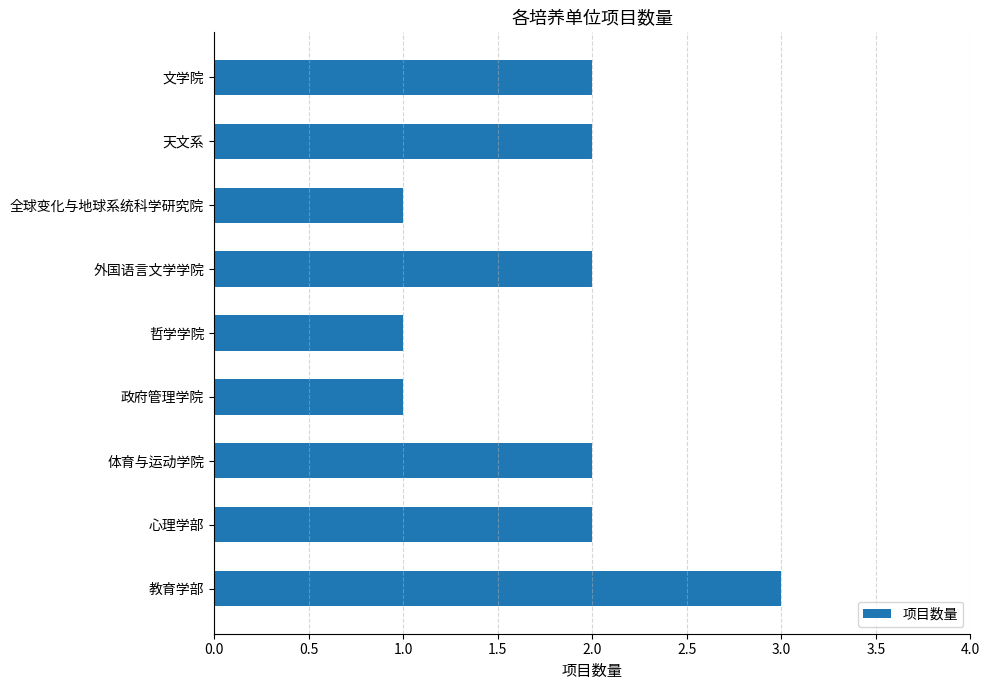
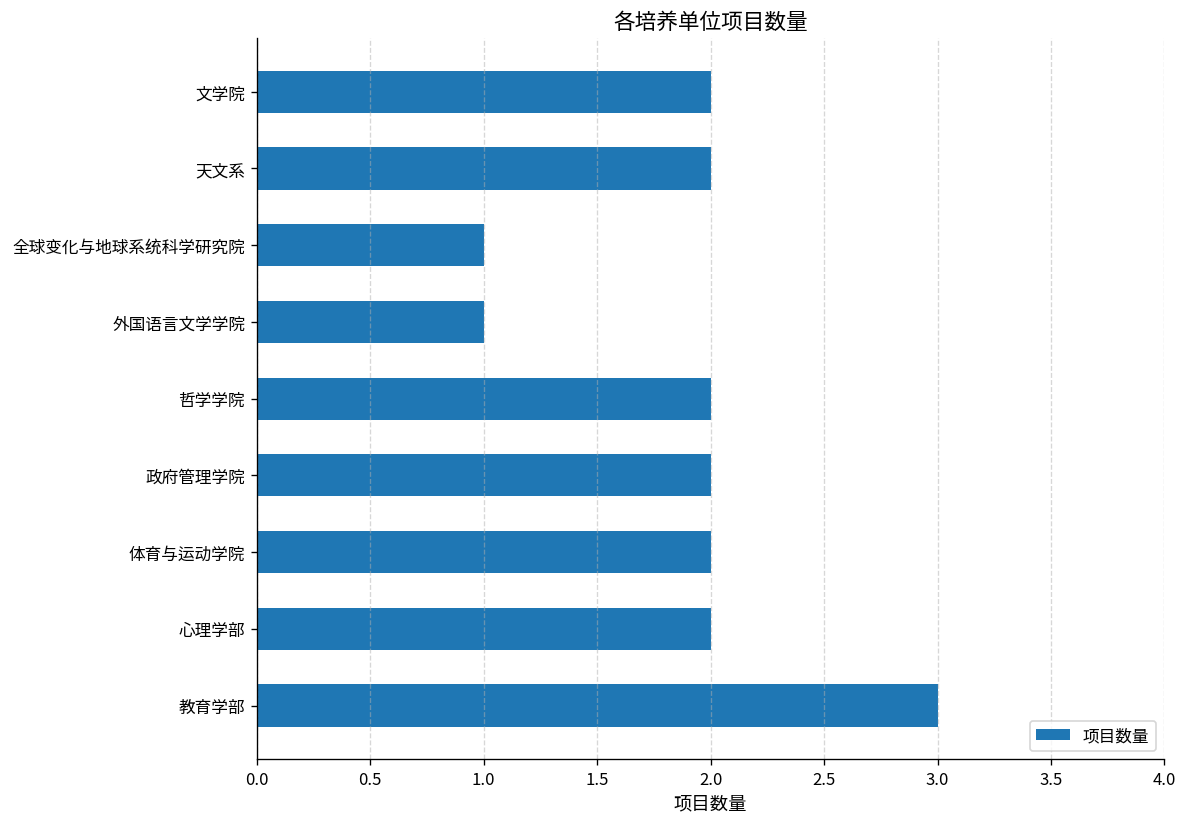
外国语言文学学院: 2 -> 1
哲学学院: 1 -> 2
政府管理学院: 1 -> 2
